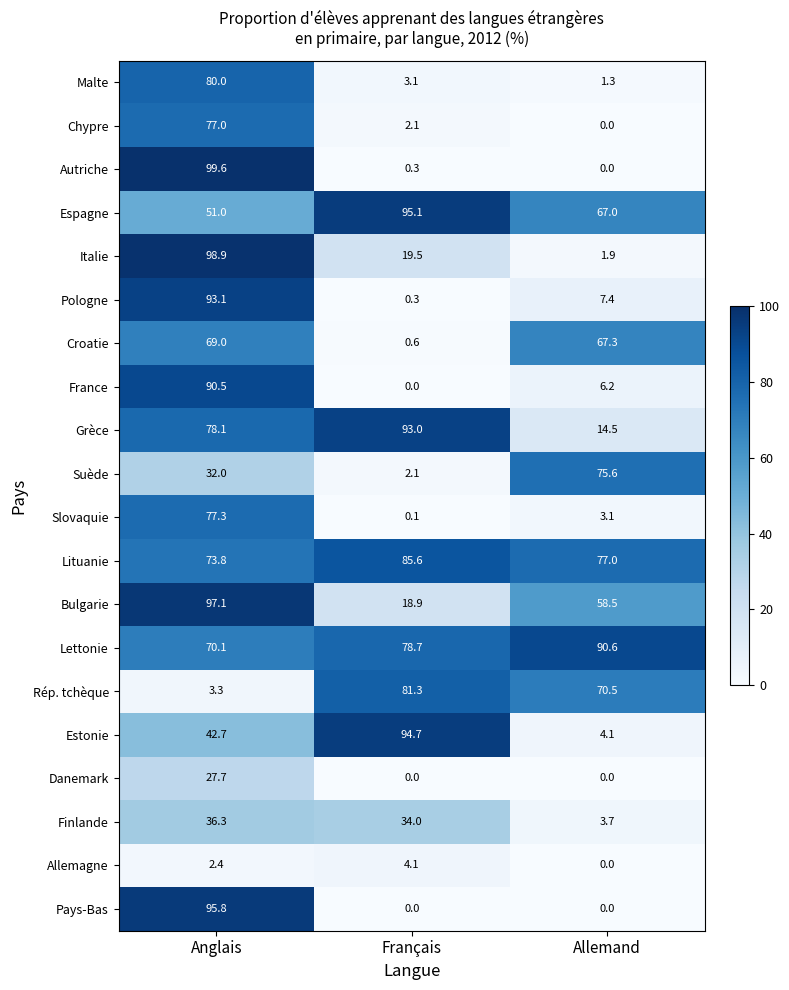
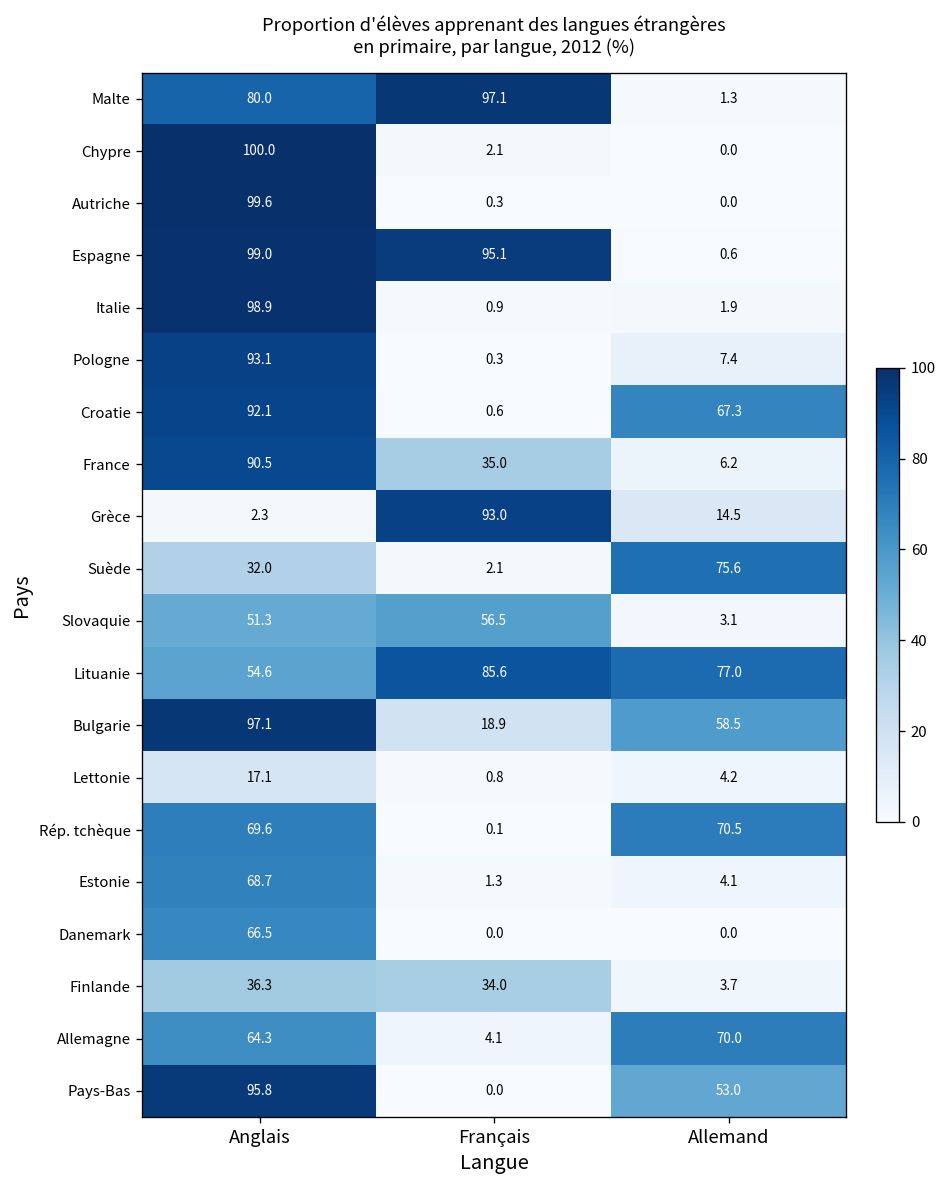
Malte, Français: 3.1 -> 97.1
Chypre, Anglais: 77.0 -> 100.0
Espagne, Anglais: 51.0 -> 99.0
Espagne, Allemand: 67.0 -> 0.6
Italie, Français: 19.5 -> 0.9
Croatie, Anglais: 69.0 -> 92.1
France, Français: 0.0 -> 35.0
Grèce, Anglais: 78.1 -> 2.3
Slovaquie, Anglais: 77.3 -> 51.3
Slovaquie, Français: 0.1 -> 56.5
Lituanie, Anglais: 73.8 -> 54.6
Lettonie, Anglais: 70.1 -> 17.1
Lettonie, Français: 78.7 -> 0.8
Lettonie, Allemand: 90.6 -> 4.2
Rép. tchèque, Anglais: 3.3 -> 69.6
Rép. tchèque, Français: 81.3 -> 0.1
Estonie, Anglais: 42.7 -> 68.7
Estonie, Français: 94.7 -> 1.3
Danemark, Anglais: 27.7 -> 66.5
Allemagne, Anglais: 2.4 -> 64.3
Allemagne, Allemand: 0.0 -> 70.0
Pays-Bas, Allemand: 0.0 -> 53.0
